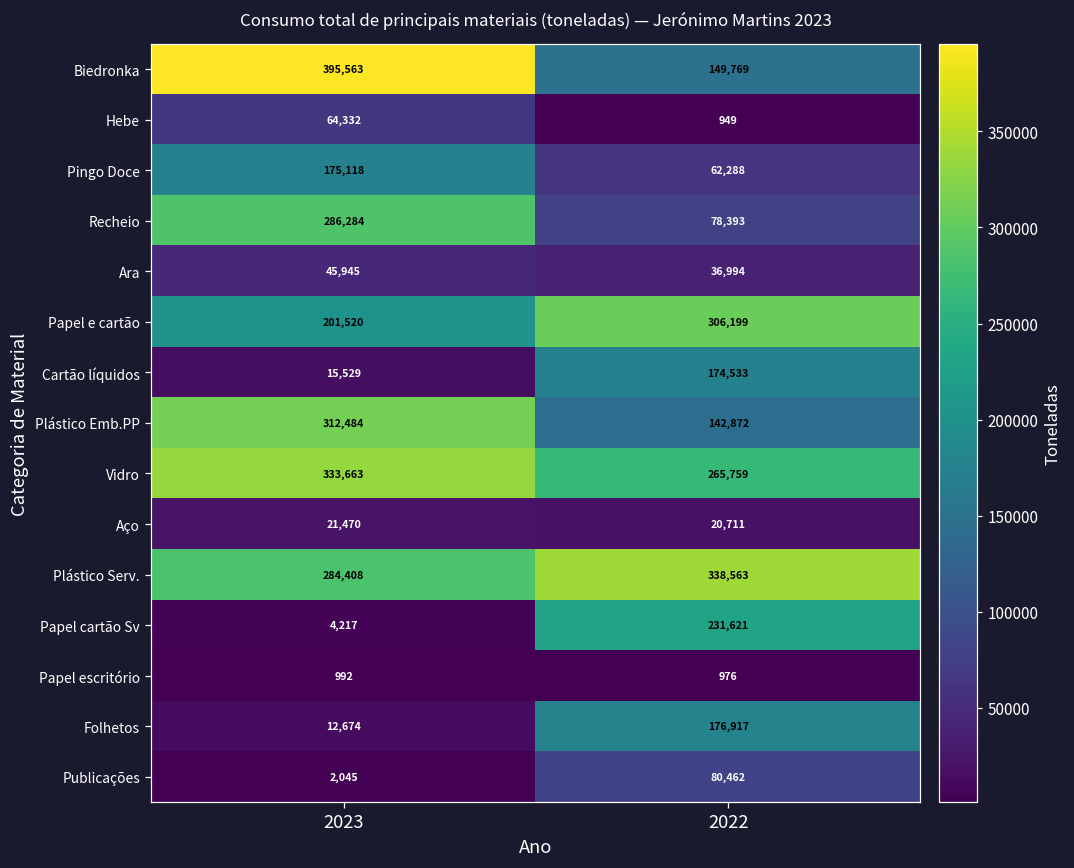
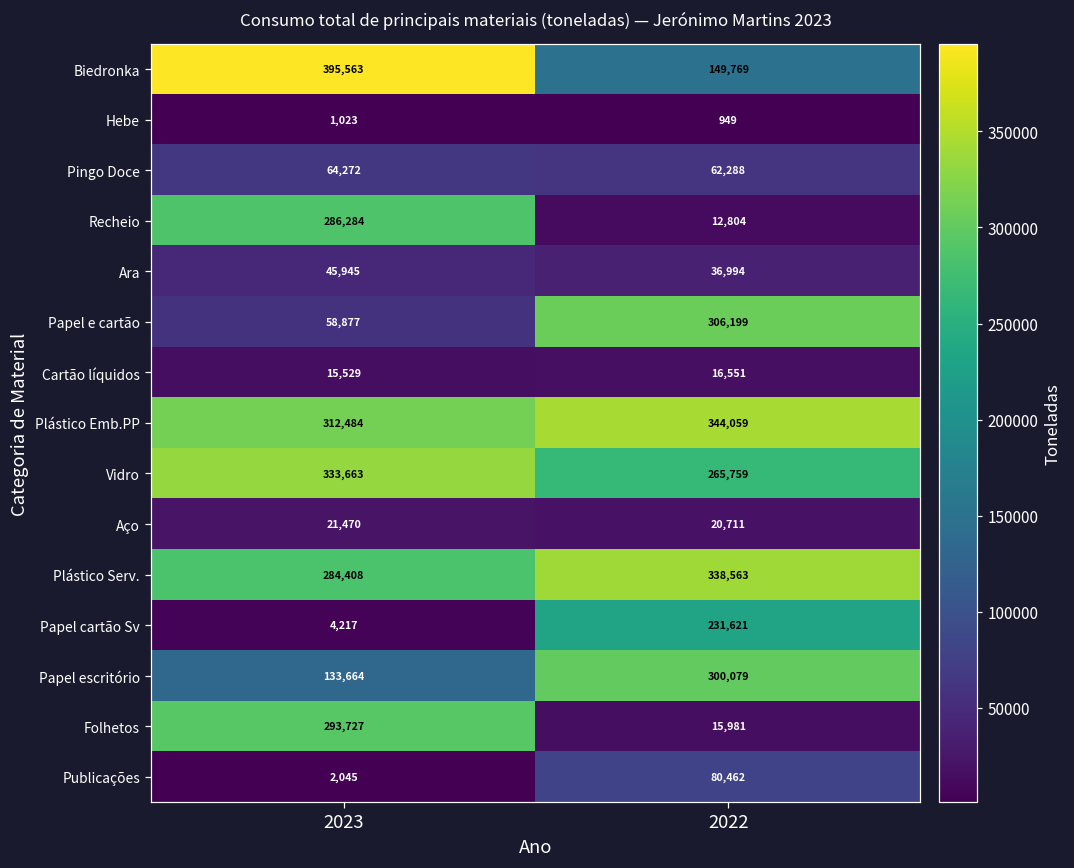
Hebe, 2023: 64,332 -> 1,023
Pingo Doce, 2023: 175,118 -> 64,272
Recheio, 2022: 78,393 -> 12,804
Papel e cartão, 2023: 201,520 -> 58,877
Cartão líquidos, 2022: 174,533 -> 16,551
Plástico Emb.PP, 2022: 142,872 -> 344,059
Papel escritório, 2023: 992 -> 133,664
Papel escritório, 2022: 976 -> 300,079
Folhetos, 2023: 12,674 -> 293,727
Folhetos, 2022: 176,917 -> 15,981
